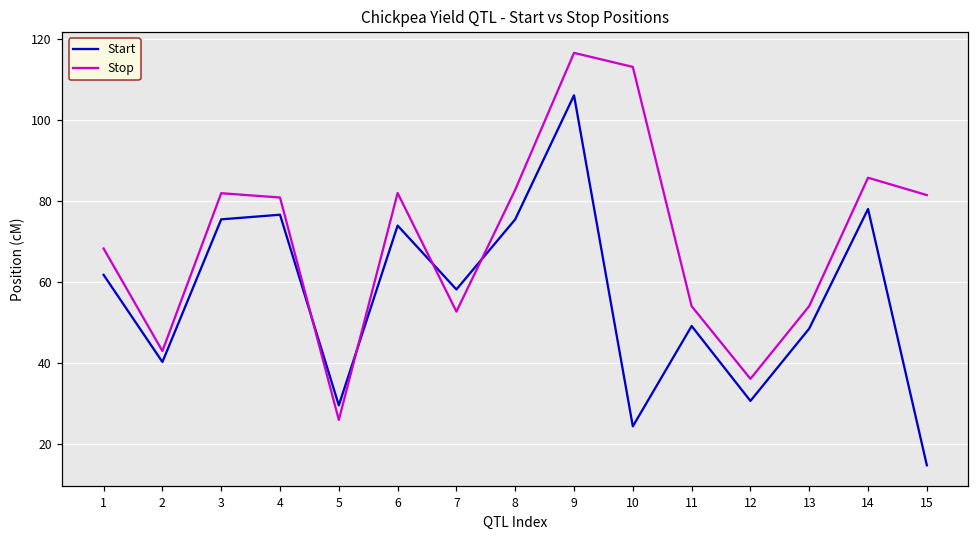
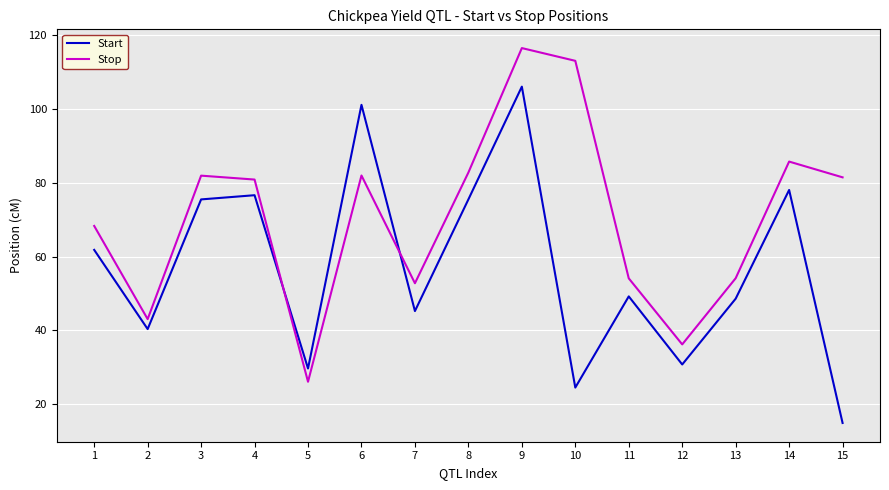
Start, 6: 74 -> 101
Start, 7: 58 -> 45
